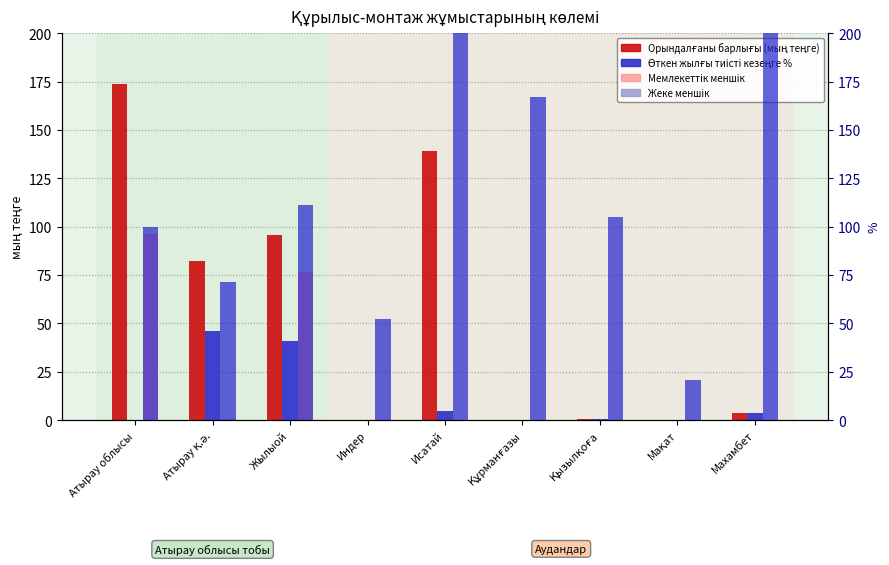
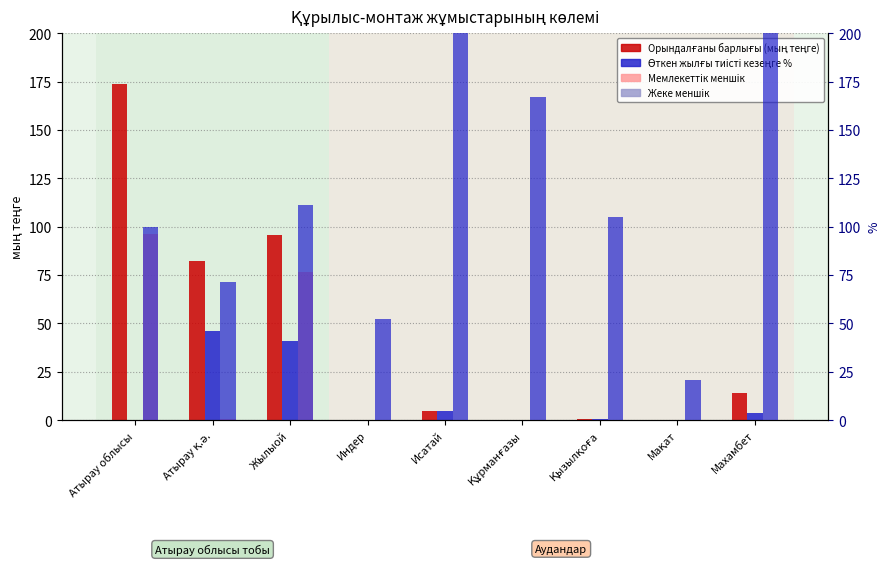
Орындалғаны барлығы (мың теңге), Исатай: 139 -> 5
Орындалғаны барлығы (мың теңге), Махамбет: 3 -> 14
